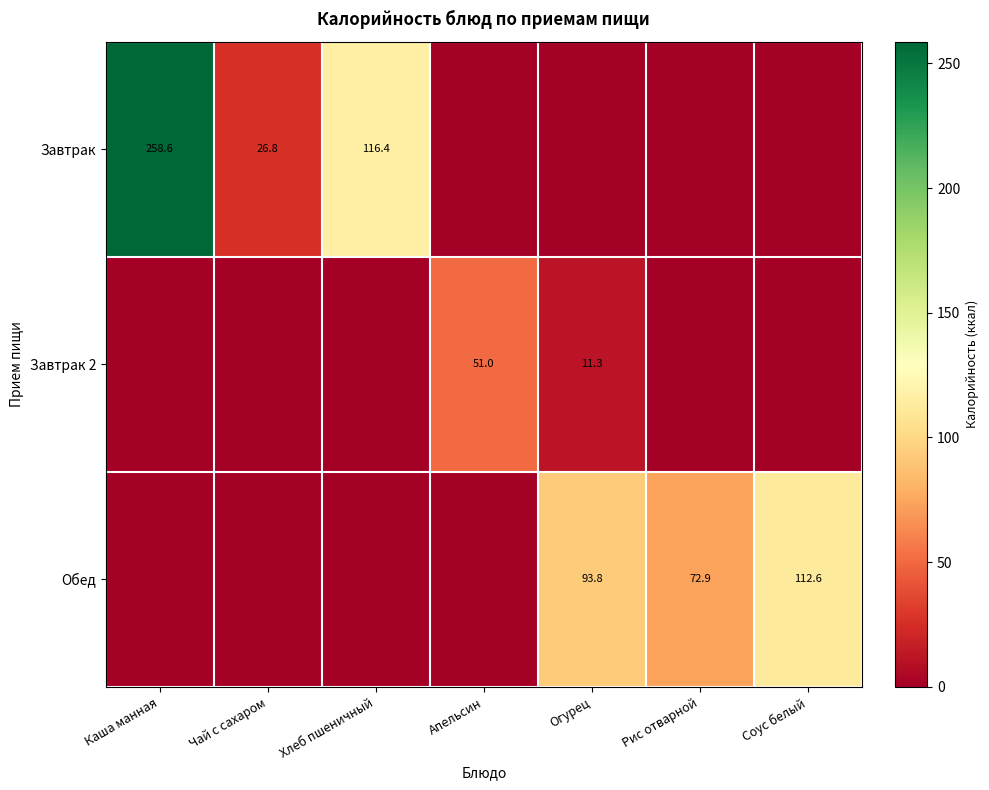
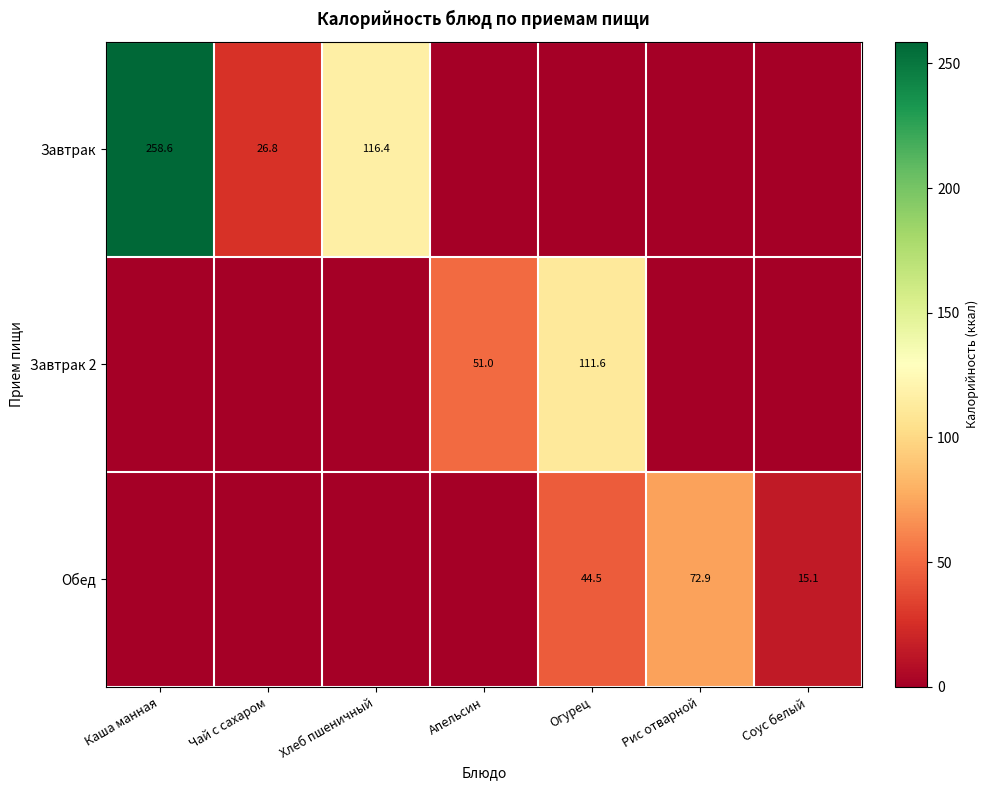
Завтрак 2, Огурец: 11.3 -> 111.6
Обед, Огурец: 93.8 -> 44.5
Обед, Соус белый: 112.6 -> 15.1
